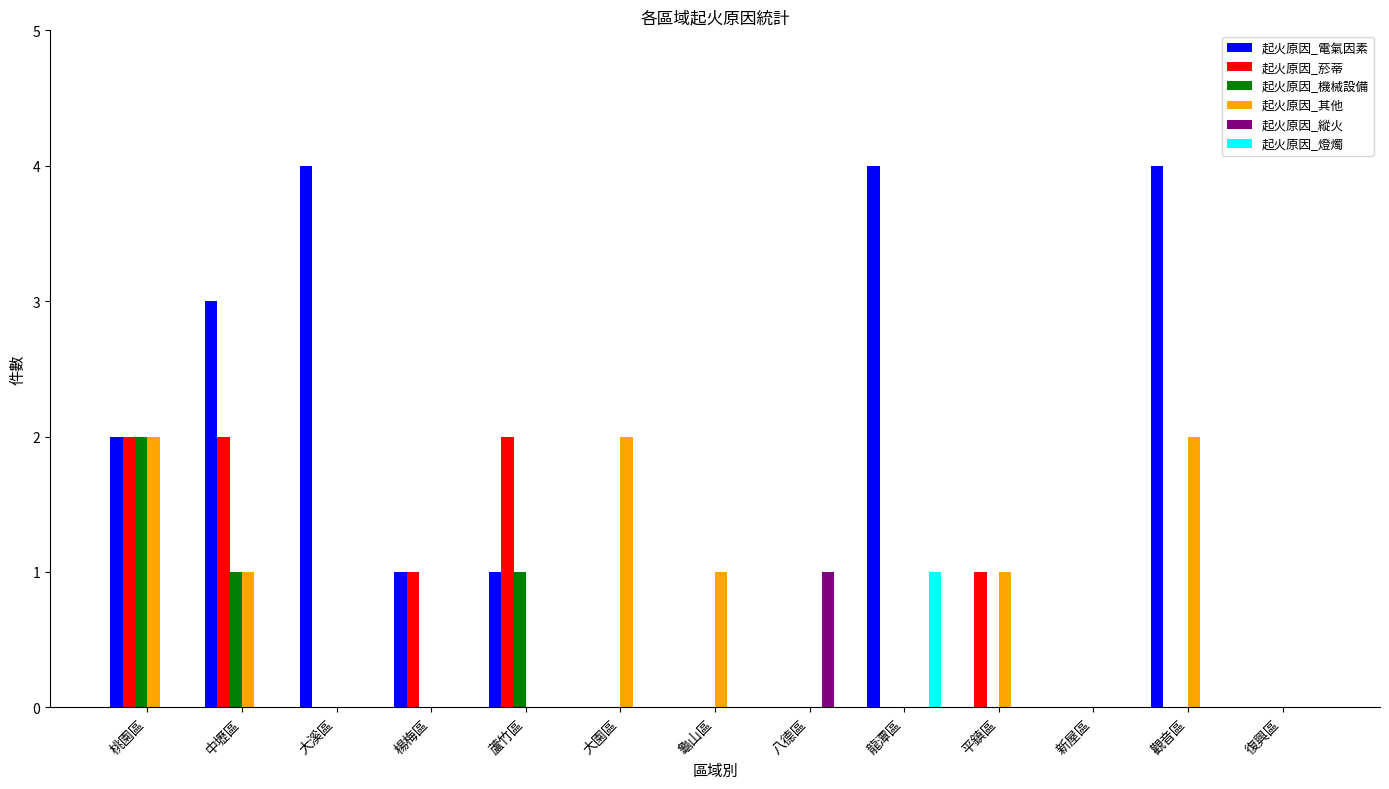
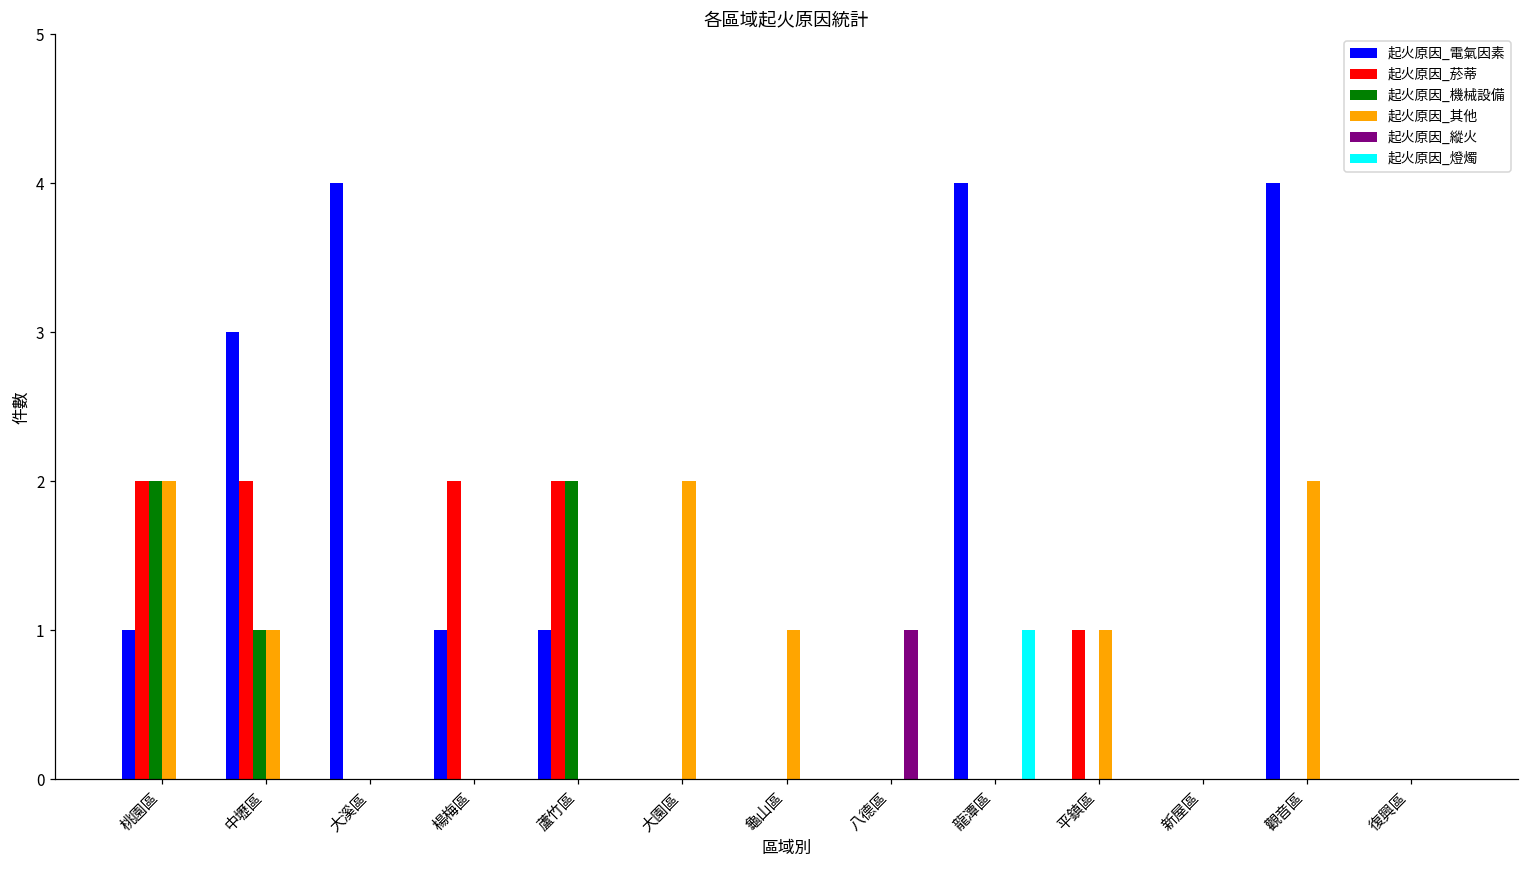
起火原因_電氣因素, 桃園區: 2 -> 1
起火原因_菸蒂, 楊梅區: 1 -> 2
起火原因_機械設備, 蘆竹區: 1 -> 2
